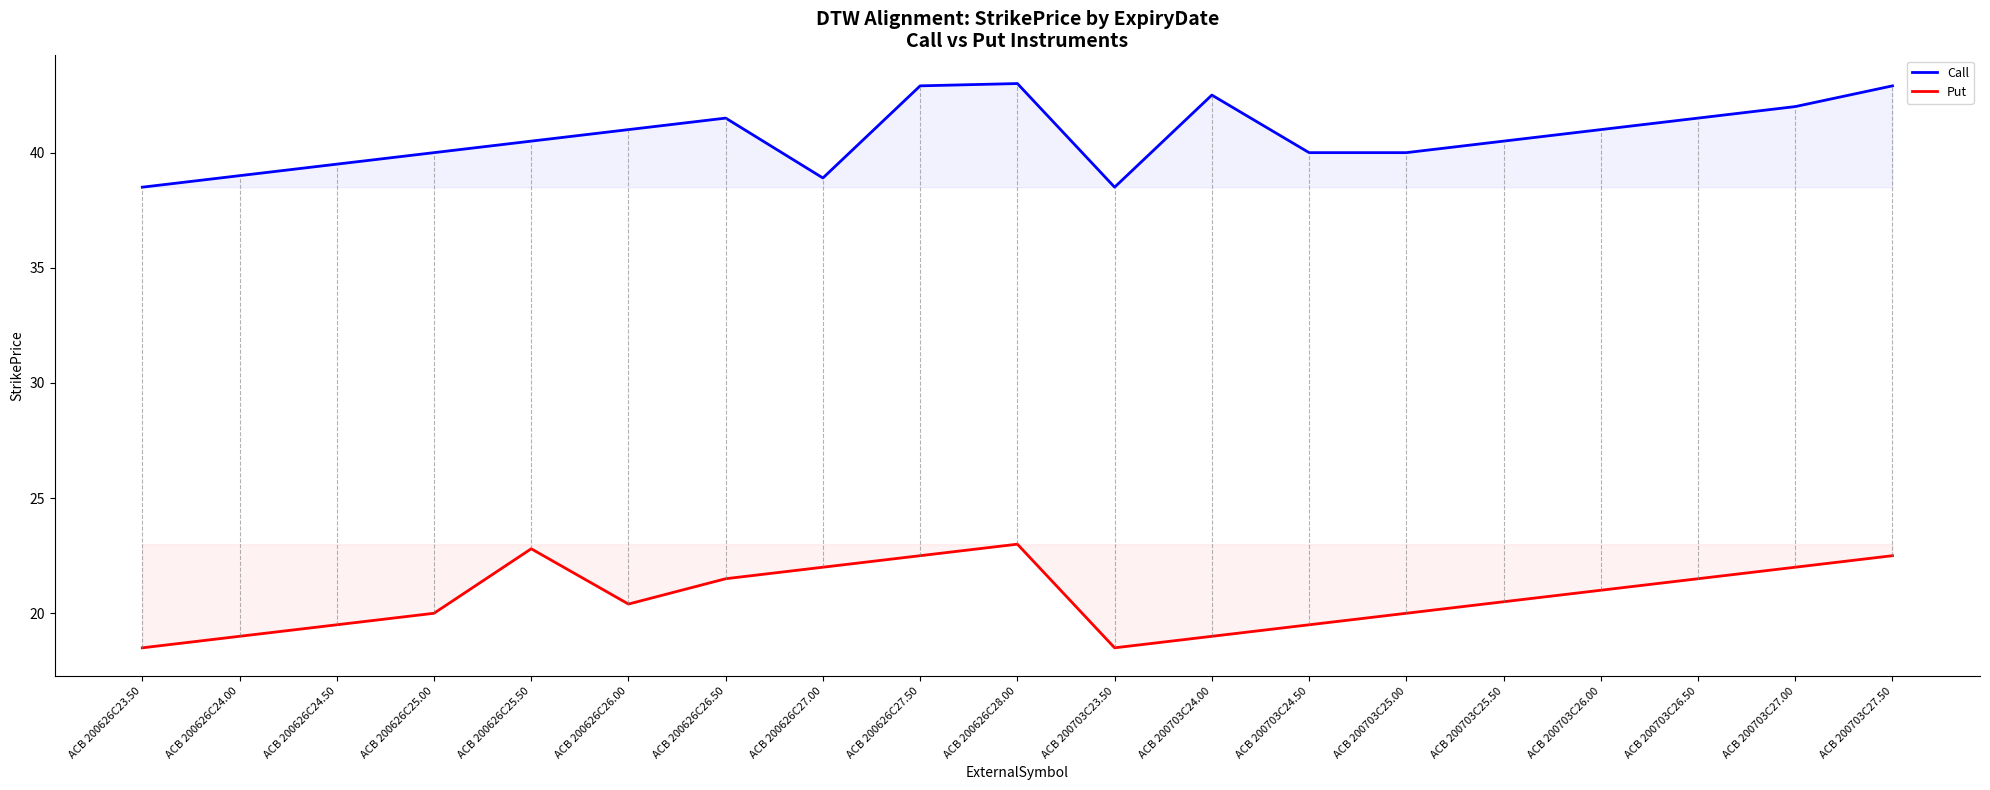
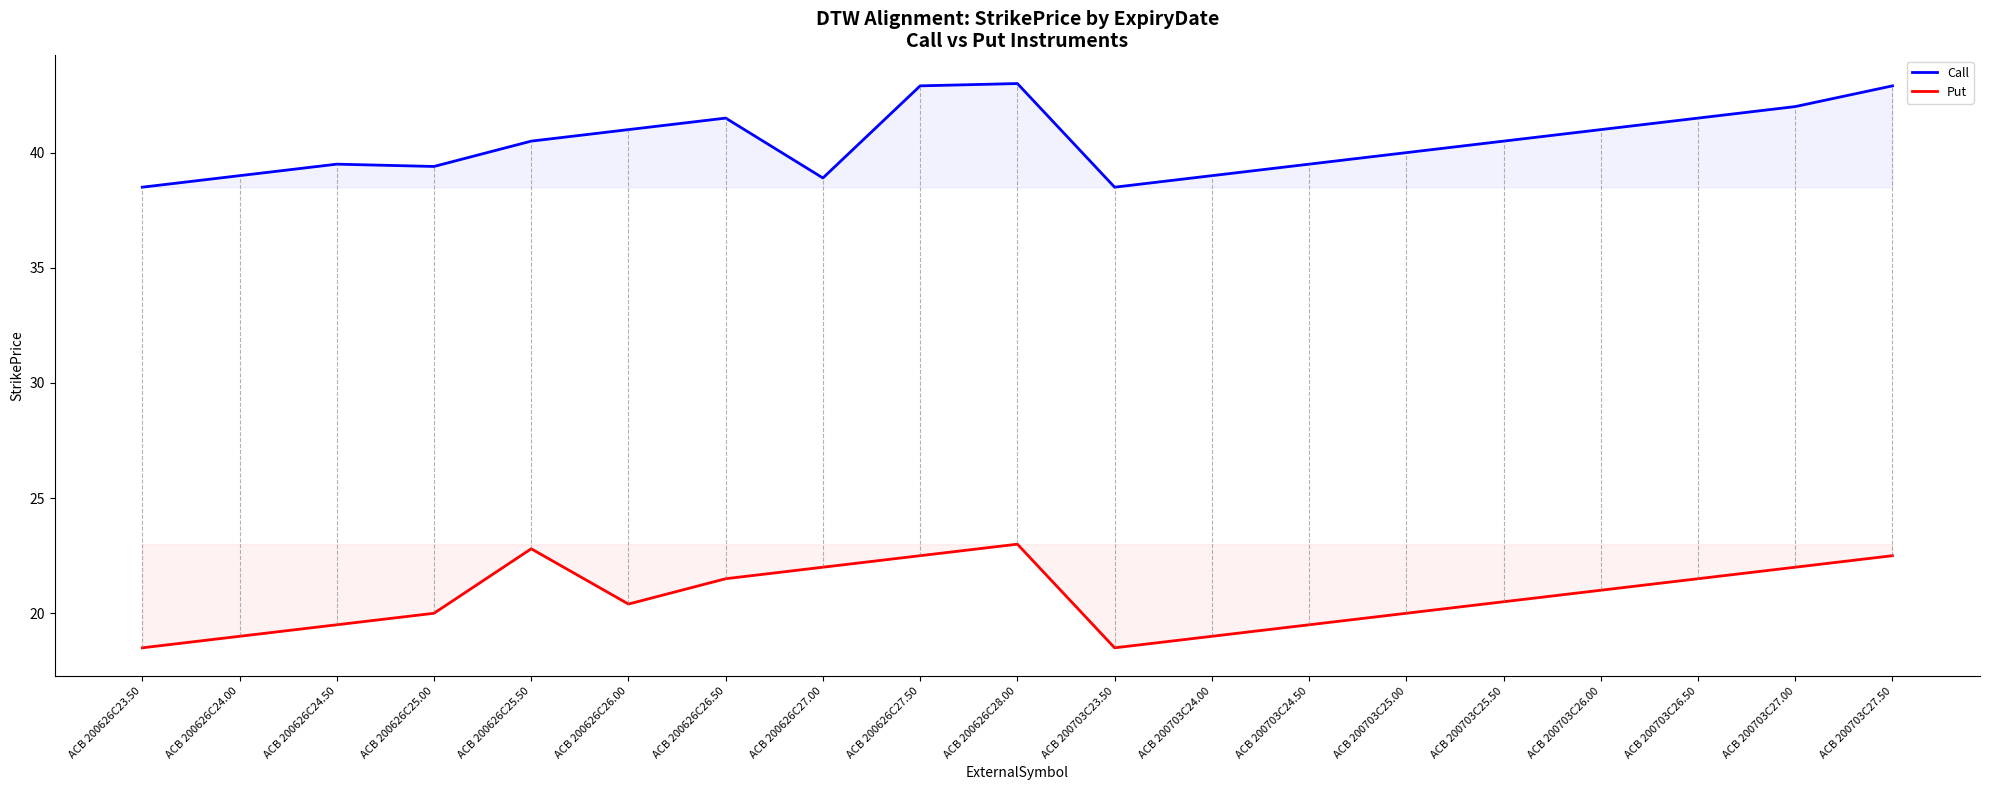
Call, ACB 200626C25.00: 40.0 -> 39.4
Call, ACB 200703C24.00: 42.5 -> 39.0
Call, ACB 200703C24.50: 40.0 -> 39.5
